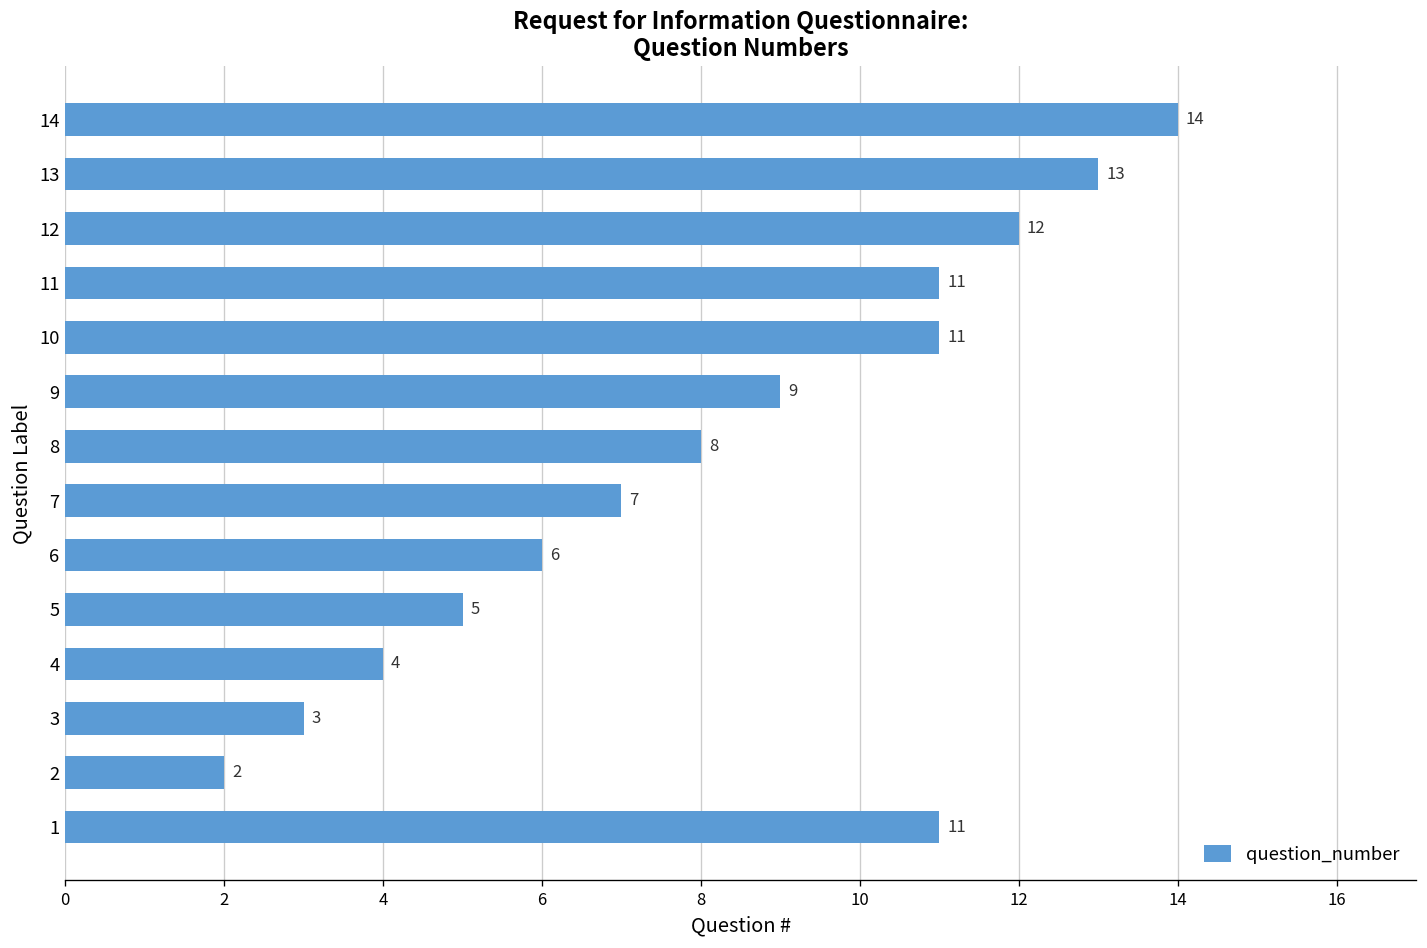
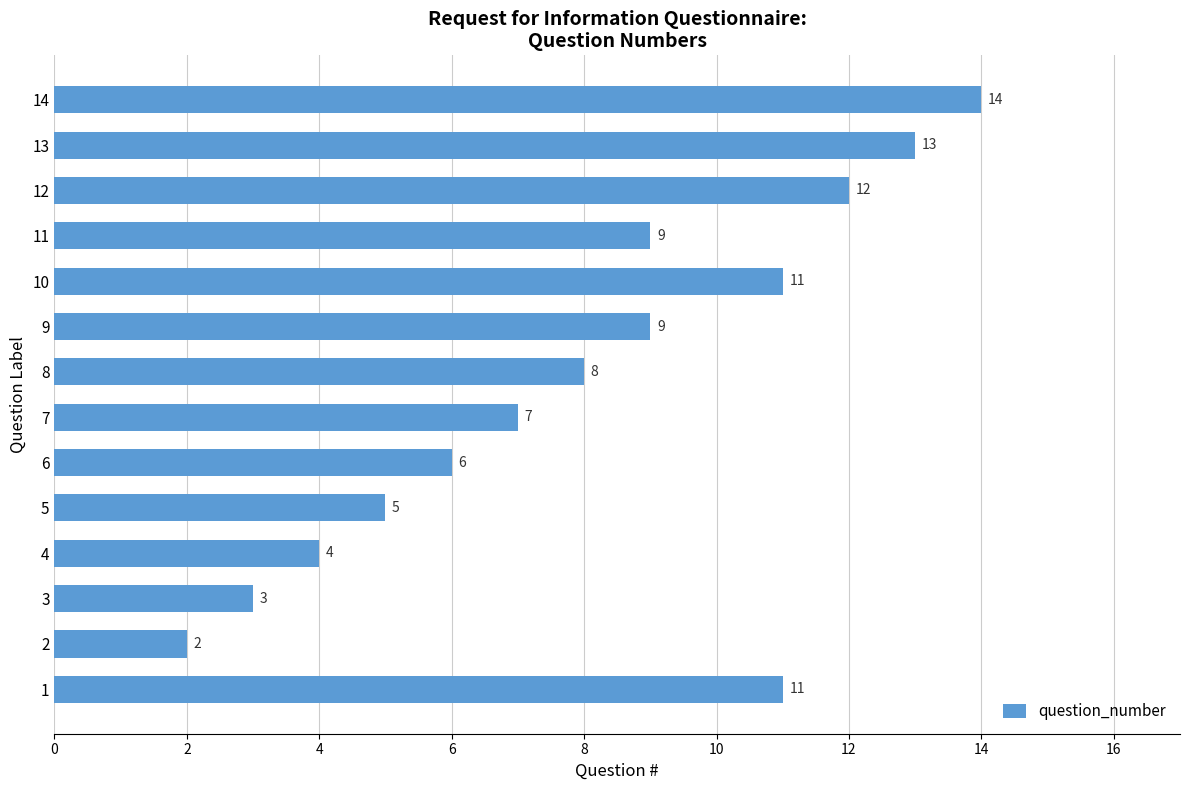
11: 11 -> 9
